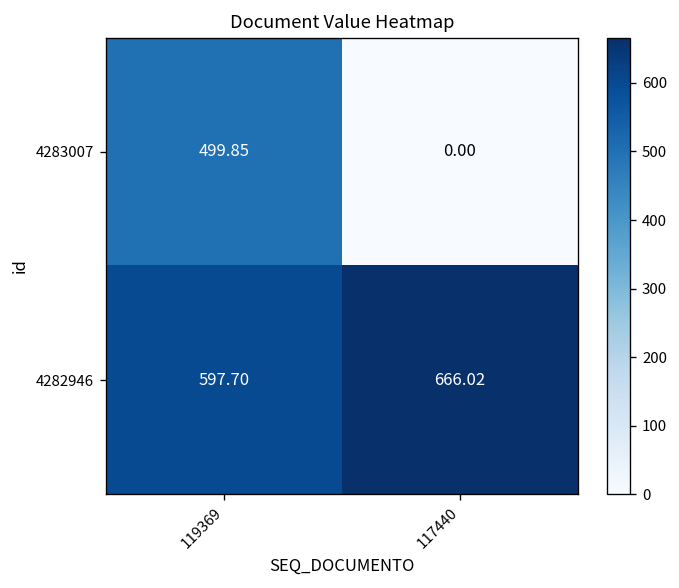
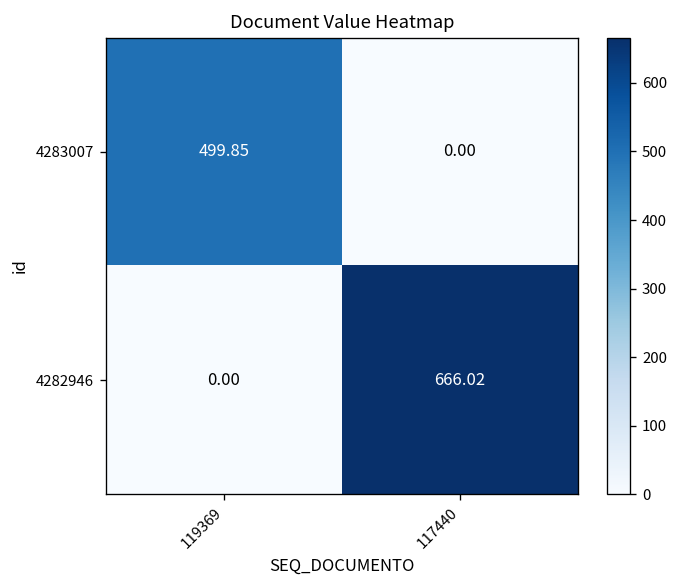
4282946, 119369: 597.70 -> 0.00
